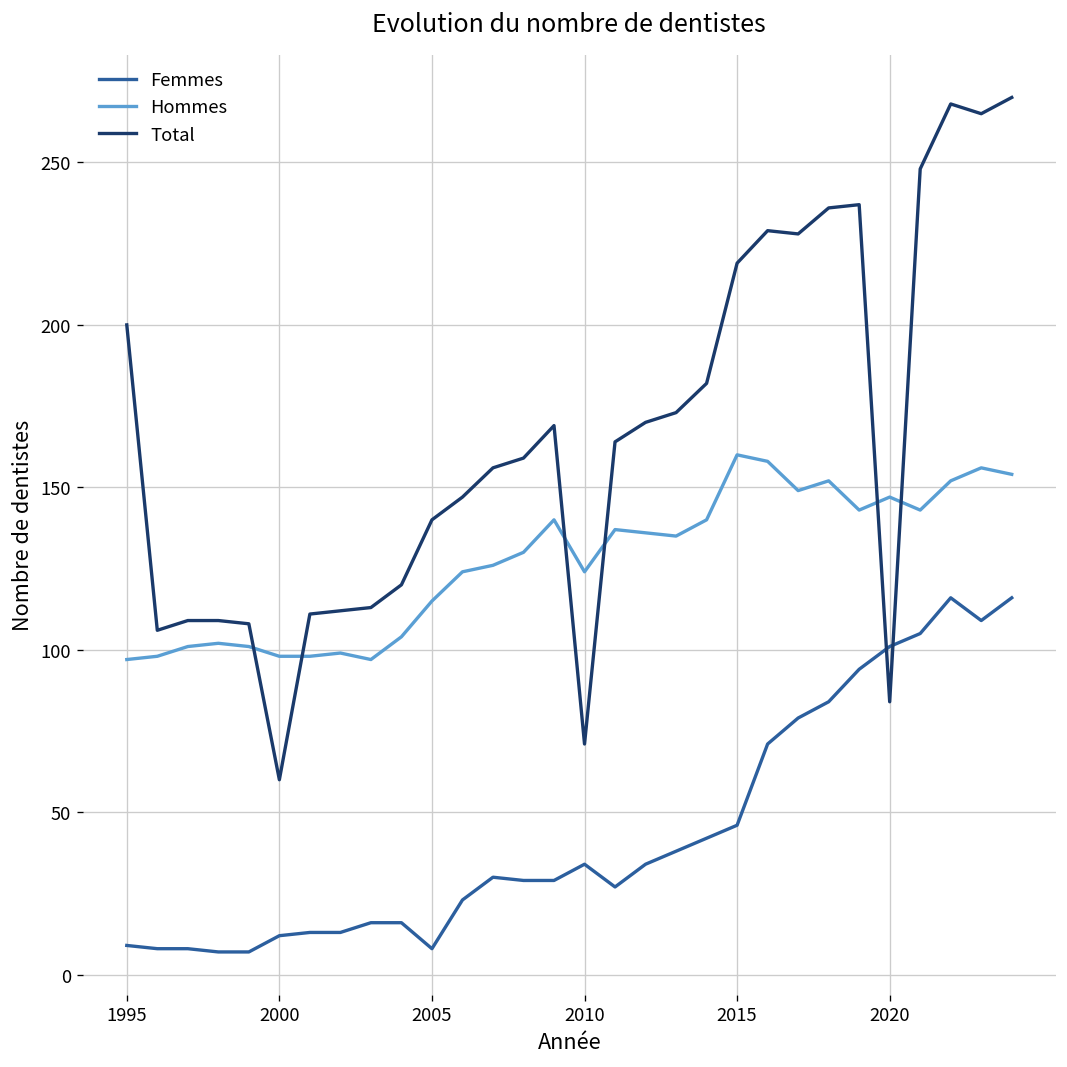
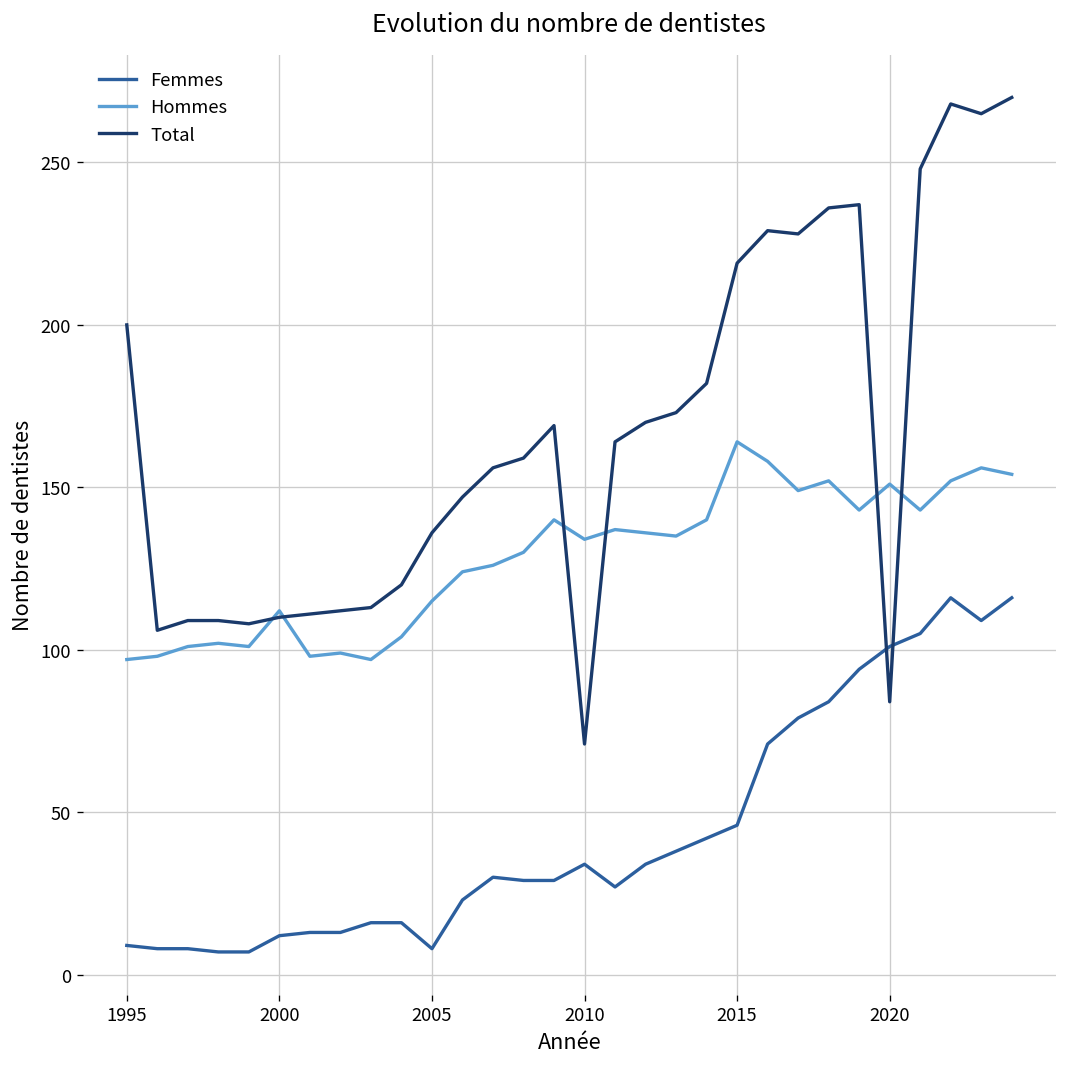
Hommes, 2000: 98 -> 112
Total, 2000: 60 -> 110
Total, 2005: 140 -> 136
Hommes, 2010: 124 -> 134
Hommes, 2015: 160 -> 164
Hommes, 2020: 147 -> 151
